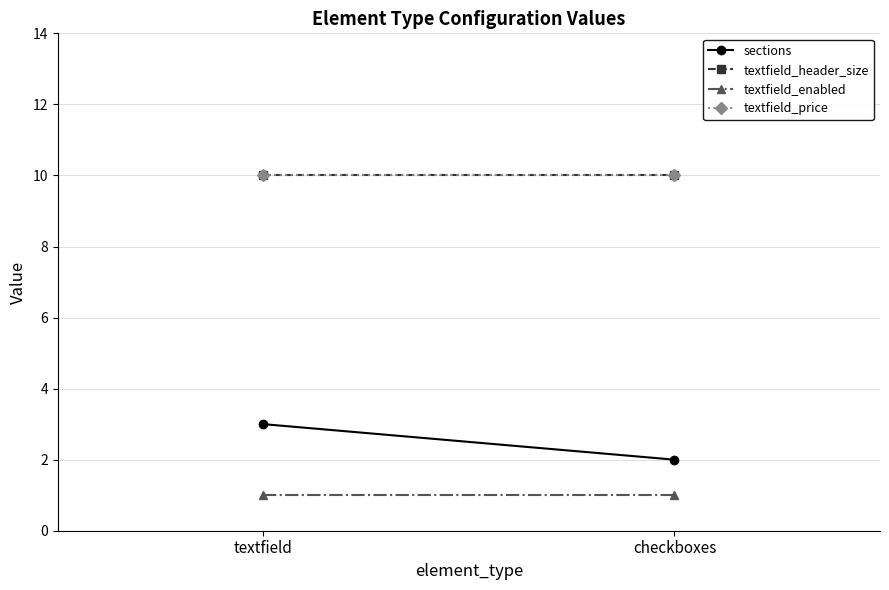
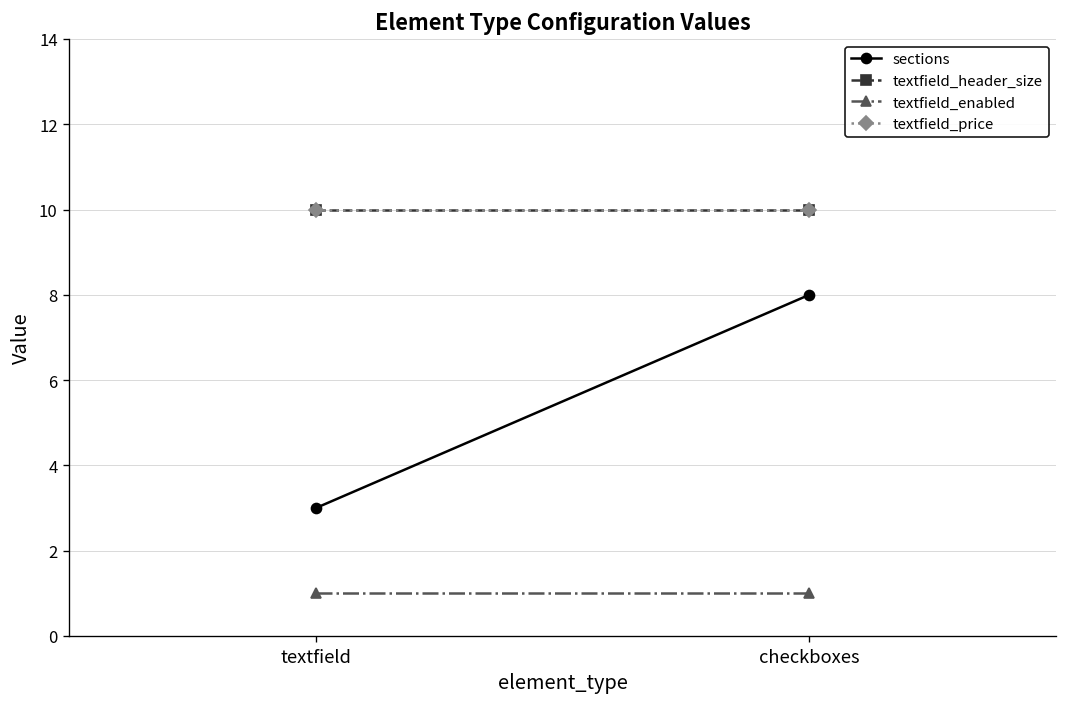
sections, checkboxes: 2 -> 8
